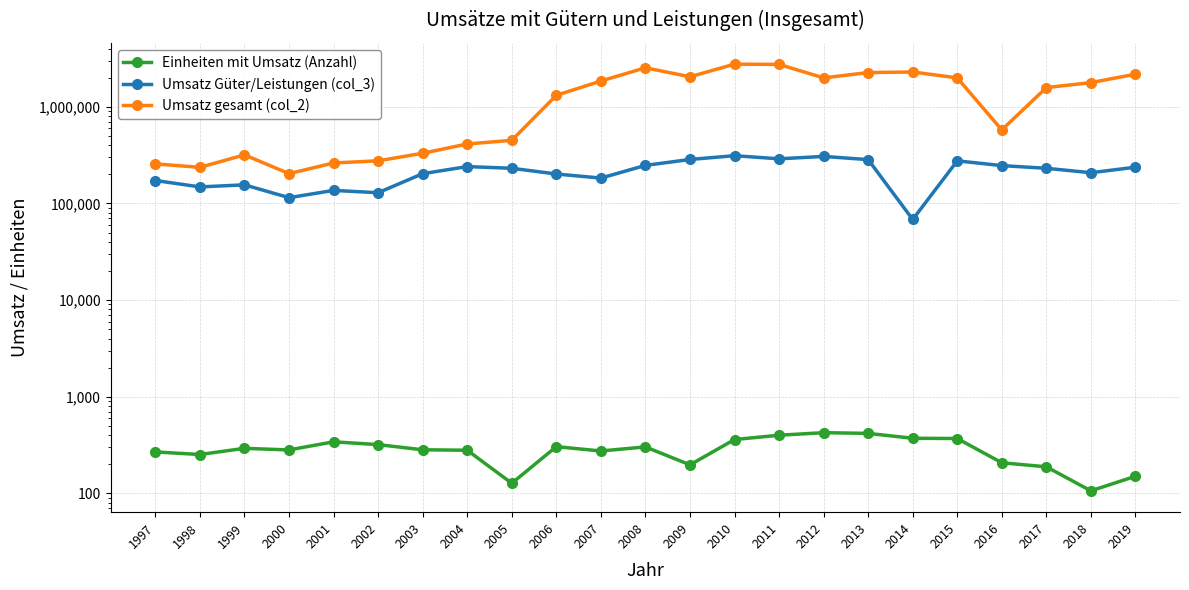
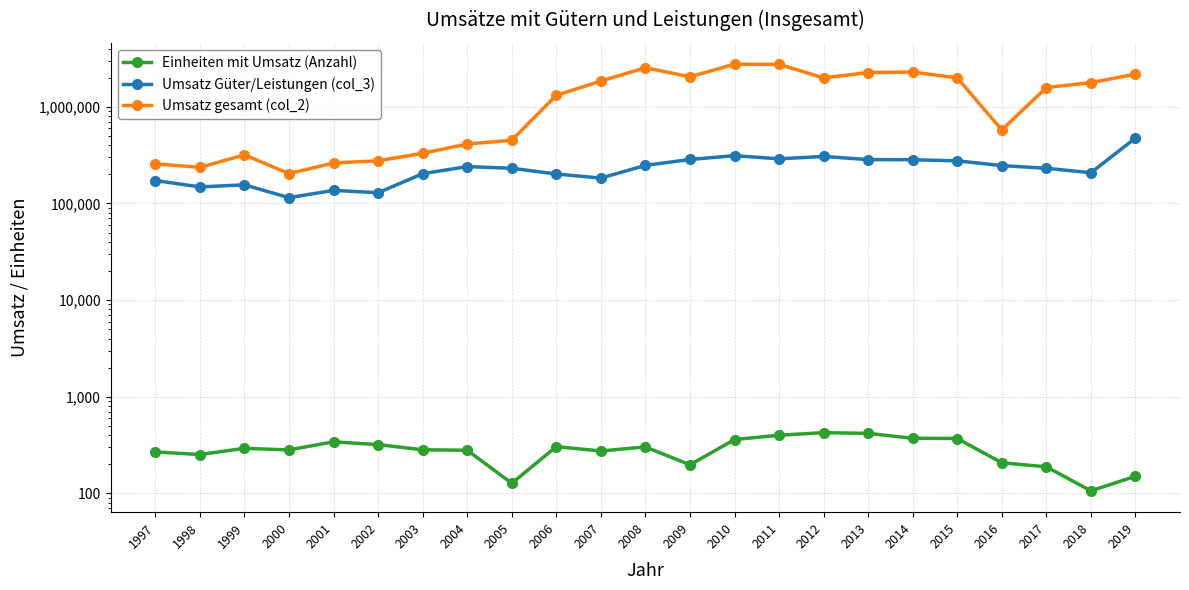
Umsatz Güter/Leistungen (col_3), 2014: 70,000 -> 280,000
Umsatz Güter/Leistungen (col_3), 2019: 240,000 -> 500,000
